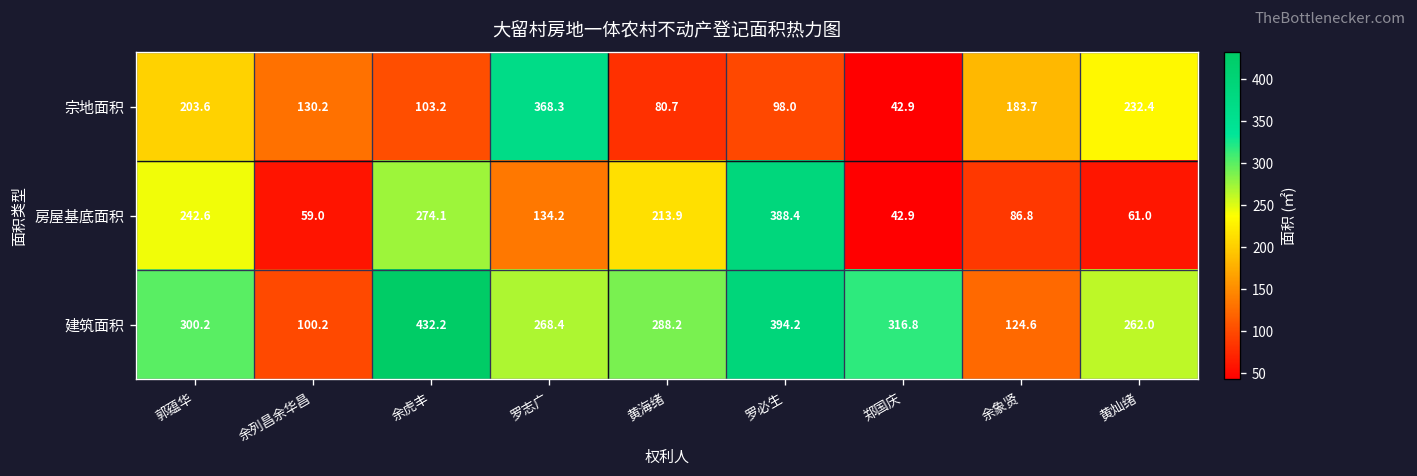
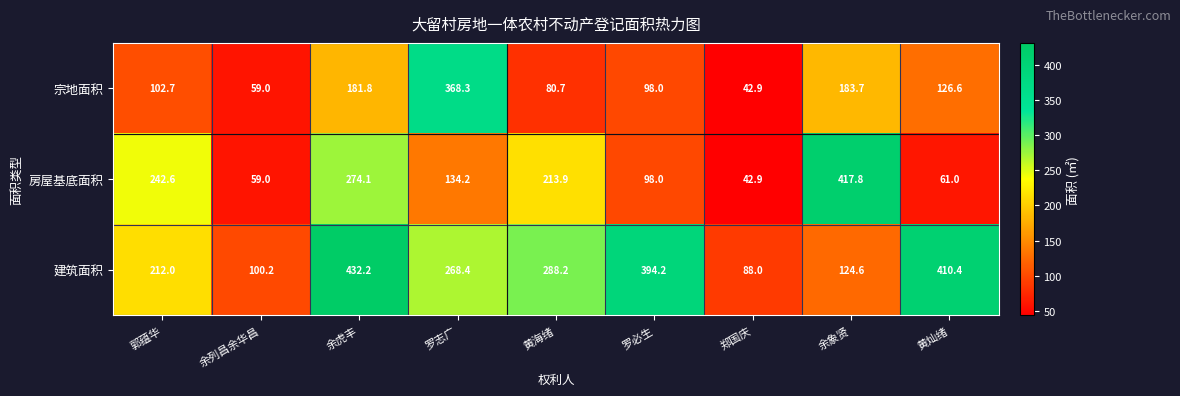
宗地面积, 郭蕴华: 203.6 -> 102.7
宗地面积, 余列昌余华昌: 130.2 -> 59.0
宗地面积, 余虎丰: 103.2 -> 181.8
宗地面积, 黄灿绪: 232.4 -> 126.6
房屋基底面积, 罗必生: 388.4 -> 98.0
房屋基底面积, 余象贤: 86.8 -> 417.8
建筑面积, 郭蕴华: 300.2 -> 212.0
建筑面积, 郑国庆: 316.8 -> 88.0
建筑面积, 黄灿绪: 262.0 -> 410.4
